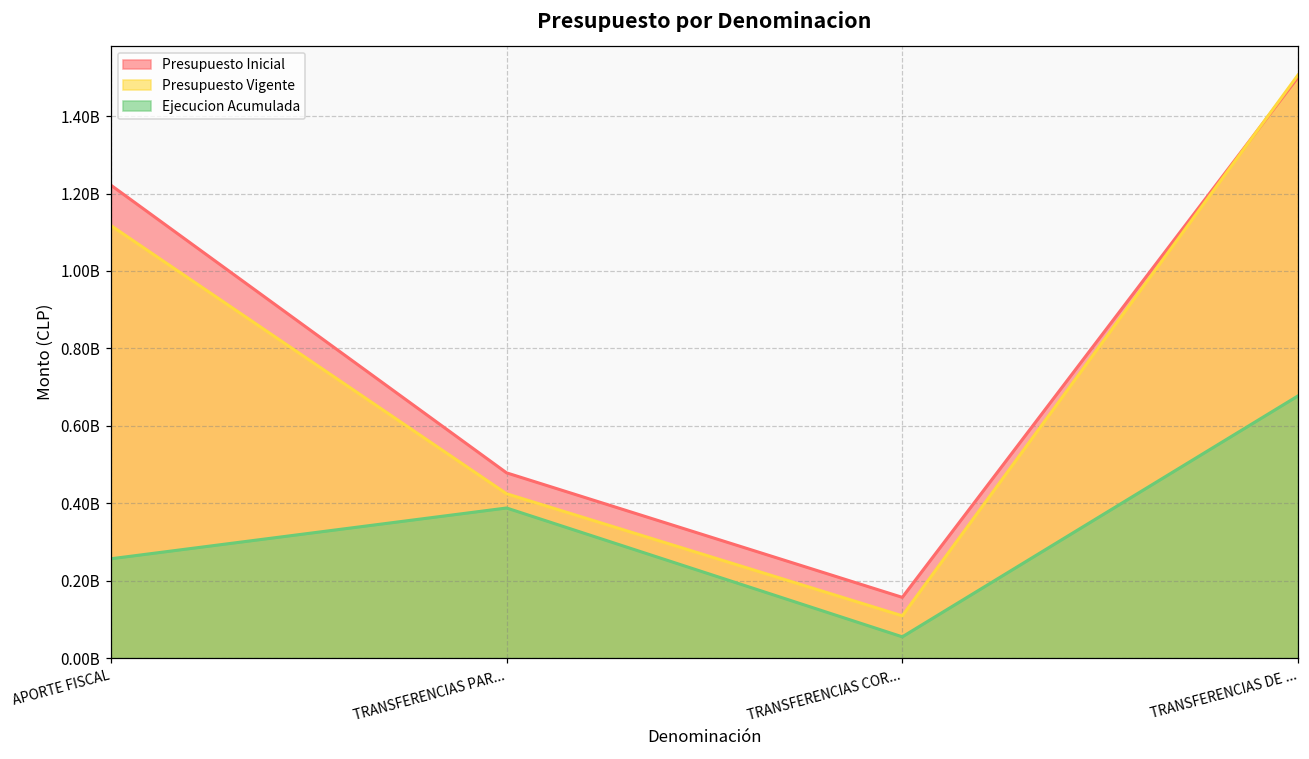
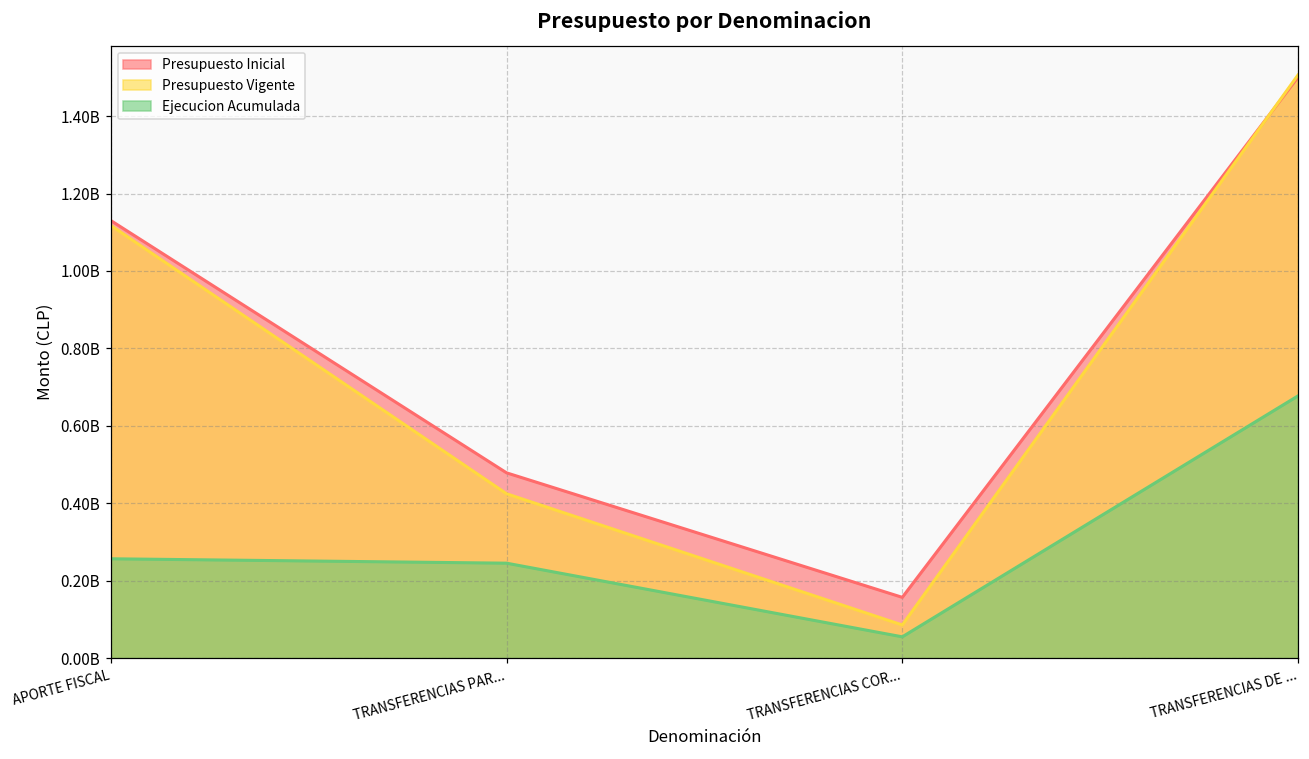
Presupuesto Inicial, APORTE FISCAL: 1220000000 -> 1130000000
Ejecucion Acumulada, TRANSFERENCIAS PAR...: 390000000 -> 250000000
Presupuesto Vigente, TRANSFERENCIAS COR...: 110000000 -> 90000000
